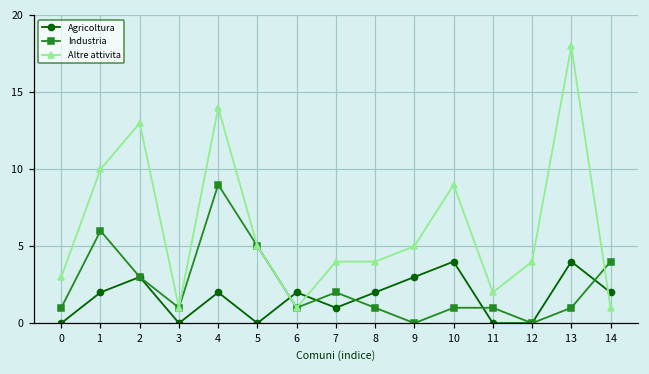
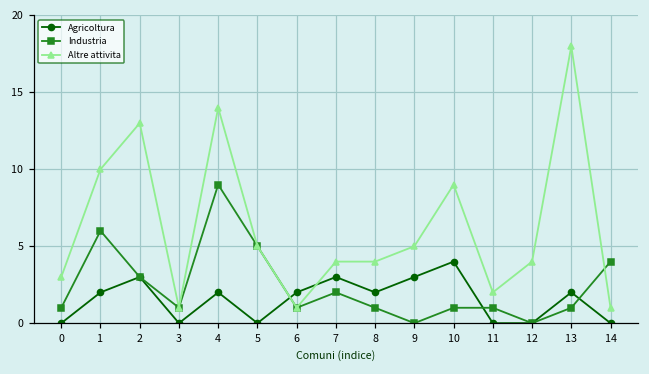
Agricoltura, 7: 1 -> 3
Agricoltura, 13: 4 -> 2
Agricoltura, 14: 2 -> 0
